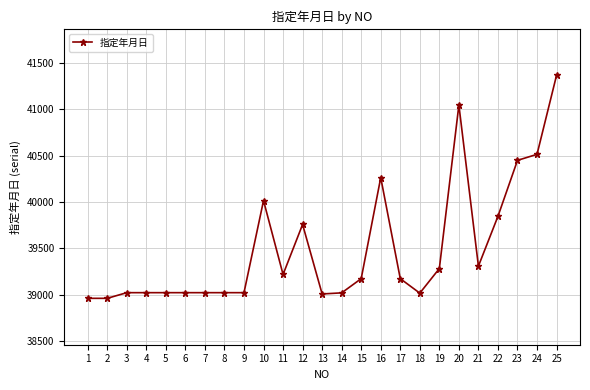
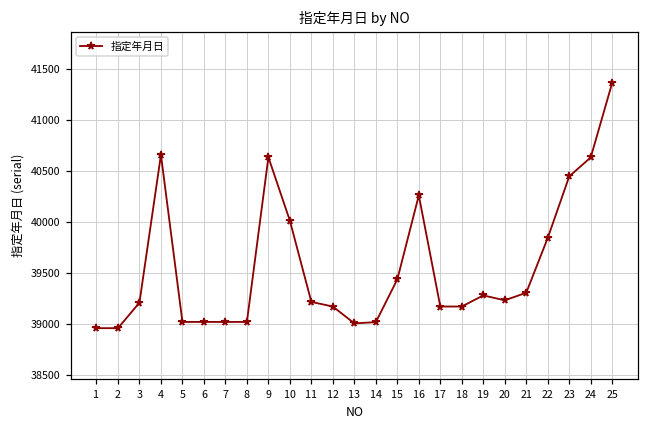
3: 39000 -> 39200
4: 39000 -> 40700
9: 39000 -> 40600
12: 39800 -> 39200
15: 39200 -> 39400
18: 39000 -> 39200
20: 41000 -> 39200
24: 40500 -> 40600
